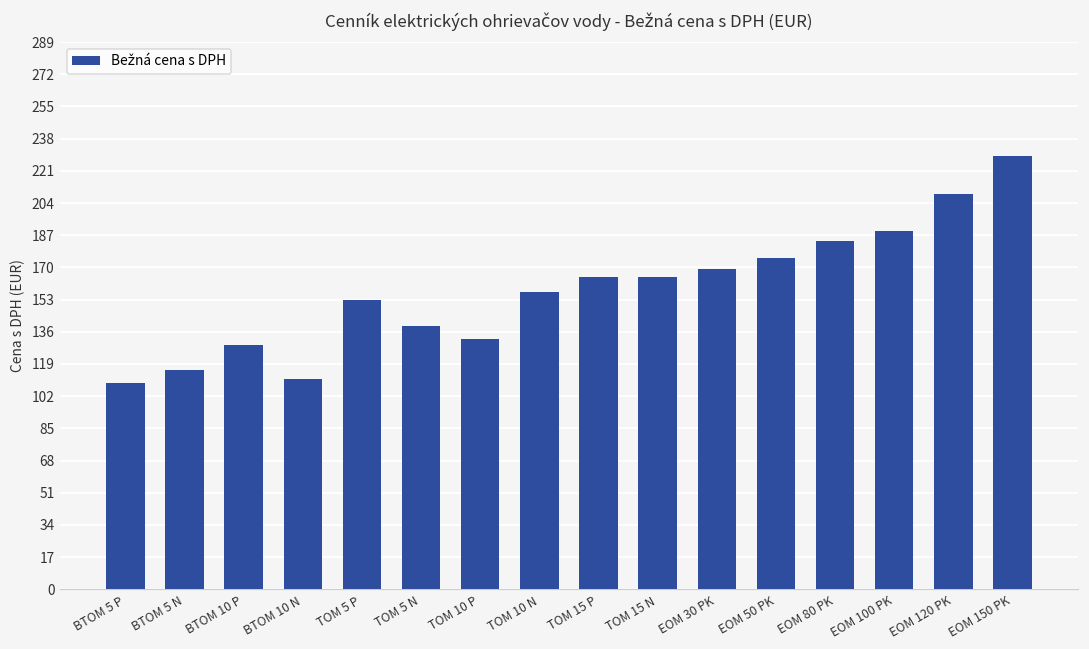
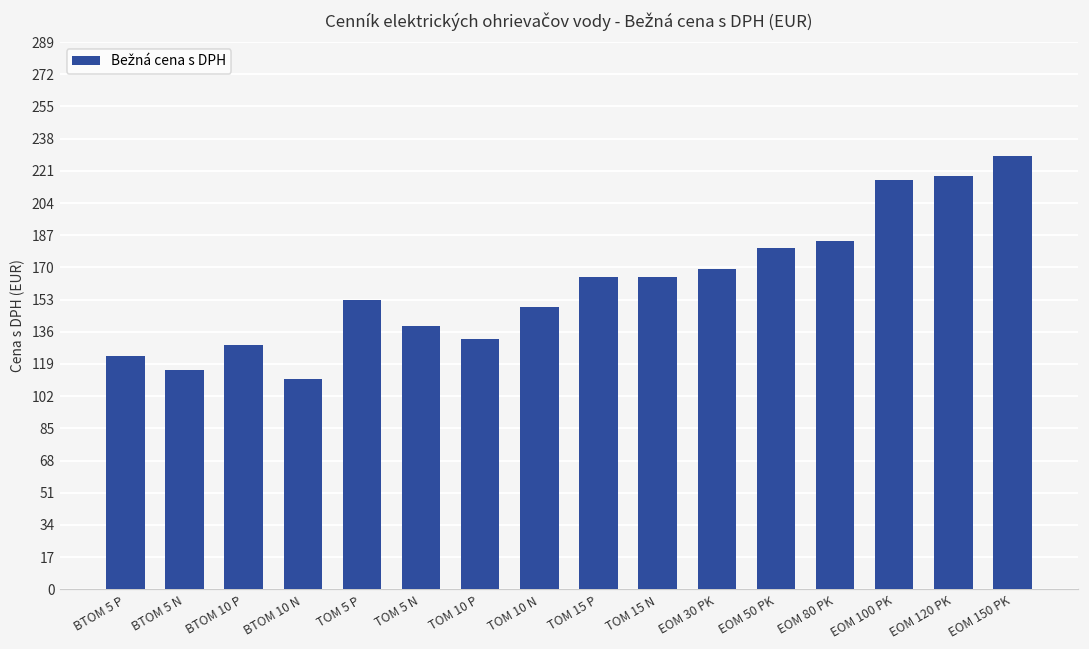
BTOM 5 P: 109 -> 123
TOM 10 N: 157 -> 149
EOM 50 PK: 175 -> 180
EOM 100 PK: 189 -> 216
EOM 120 PK: 209 -> 218
